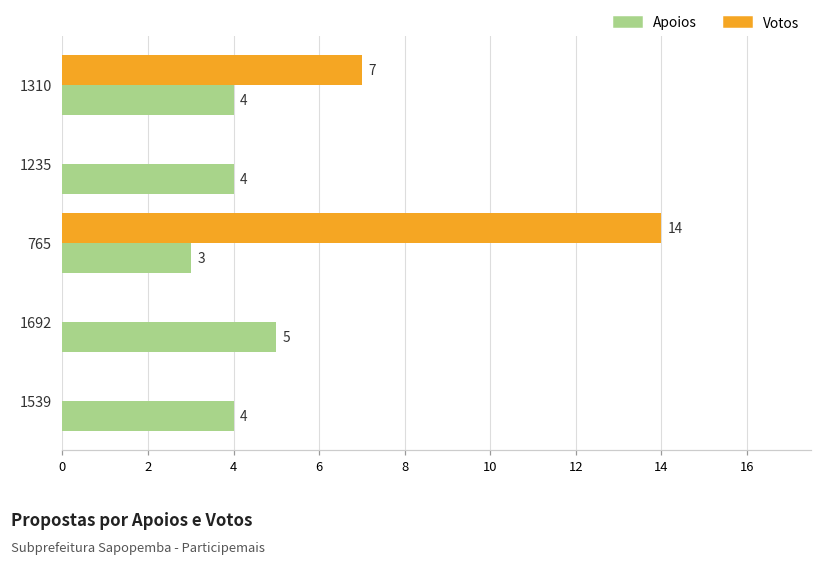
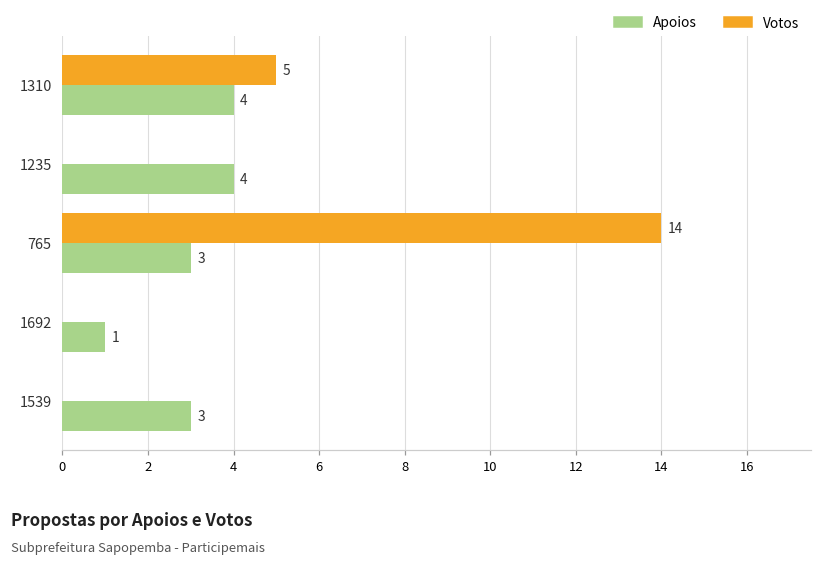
Votos, 1310: 7 -> 5
Apoios, 1692: 5 -> 1
Apoios, 1539: 4 -> 3
